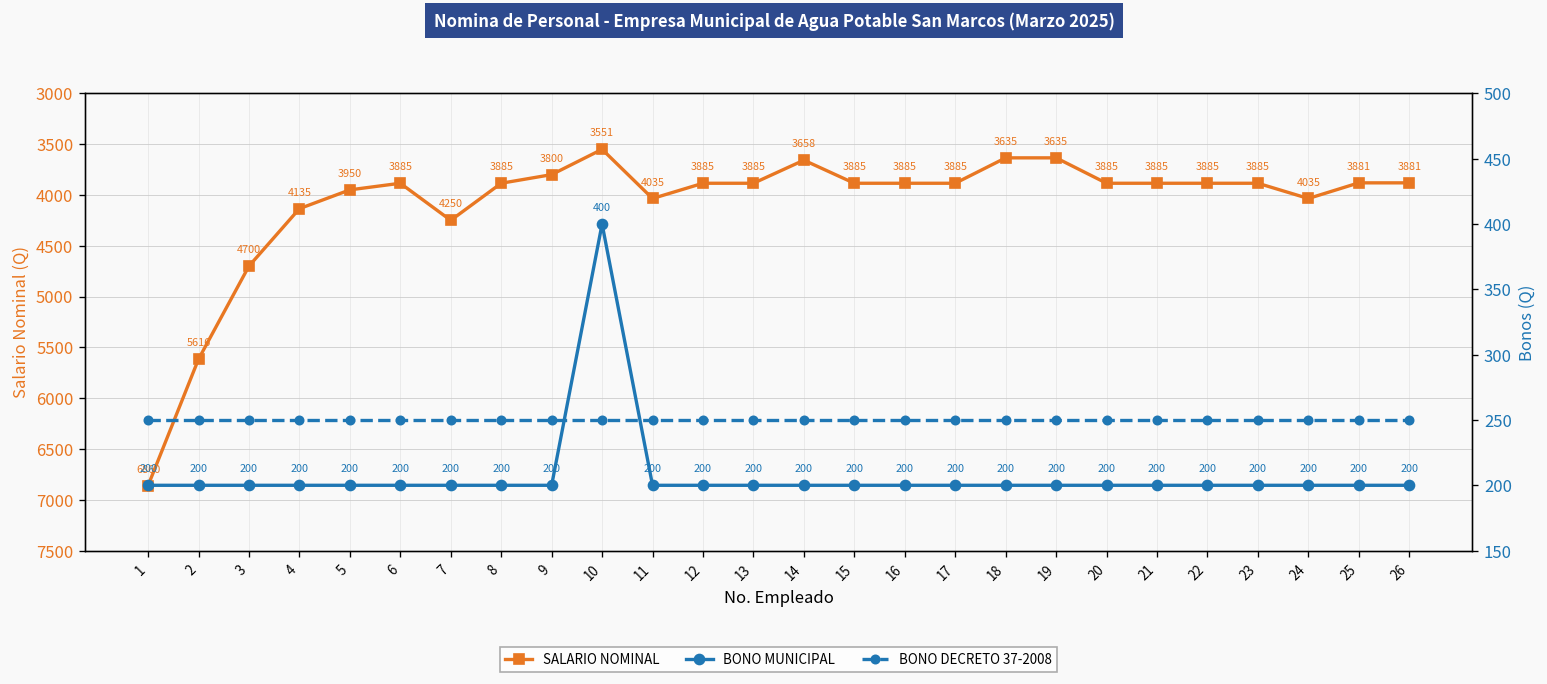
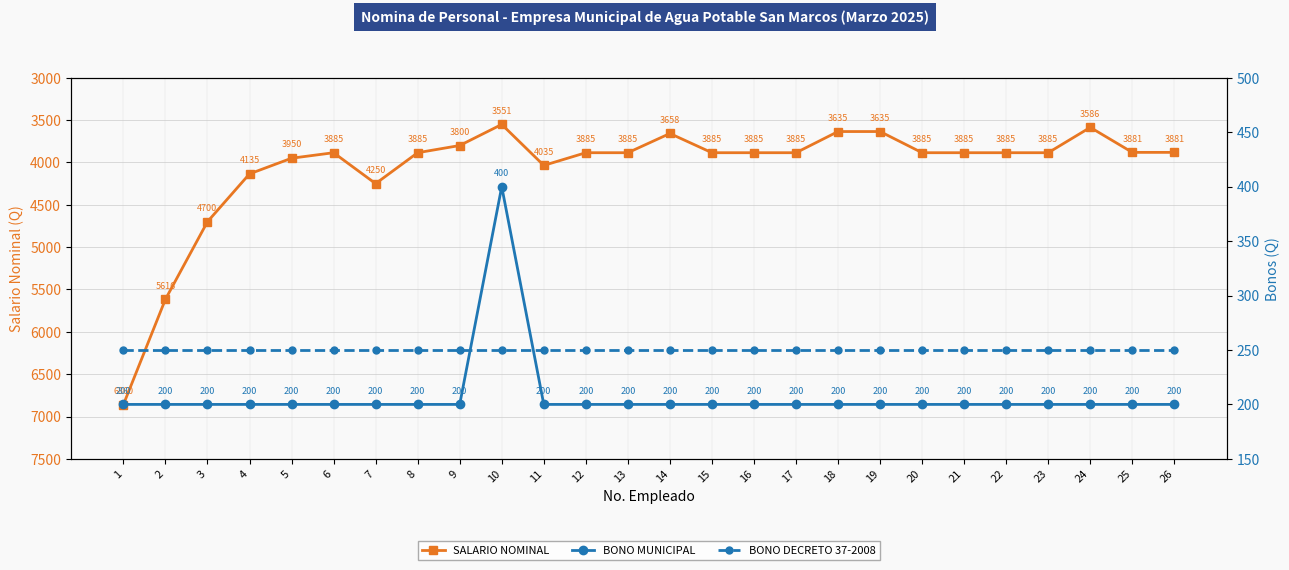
SALARIO NOMINAL, 24: 4035 -> 3586
